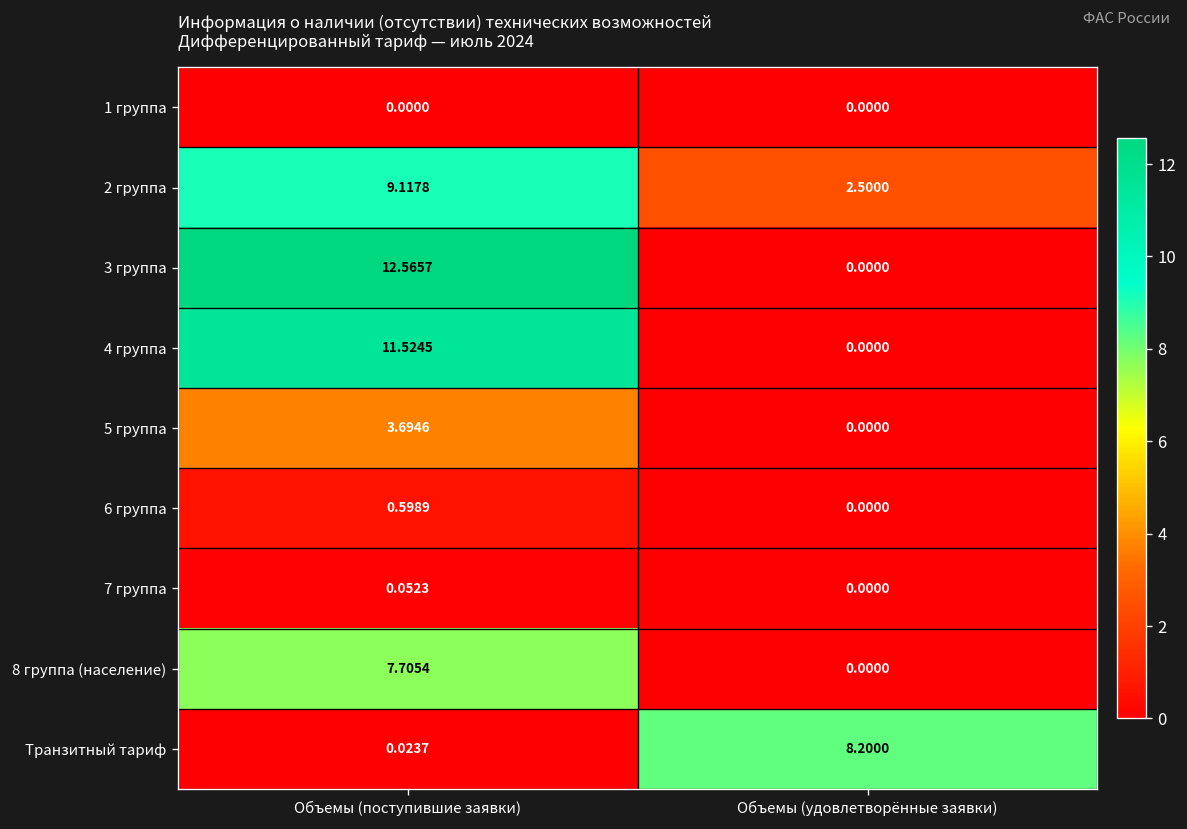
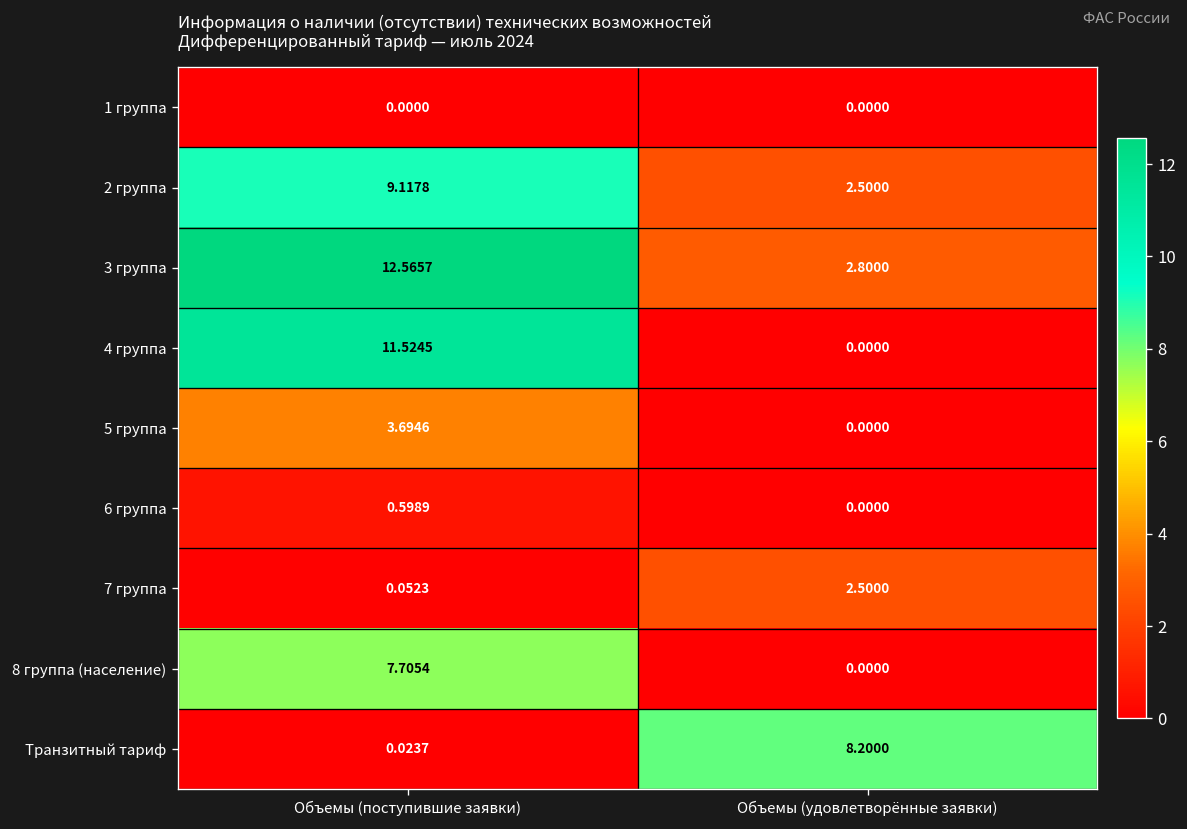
3 группа, Объемы (удовлетворённые заявки): 0.0000 -> 2.8000
7 группа, Объемы (удовлетворённые заявки): 0.0000 -> 2.5000
